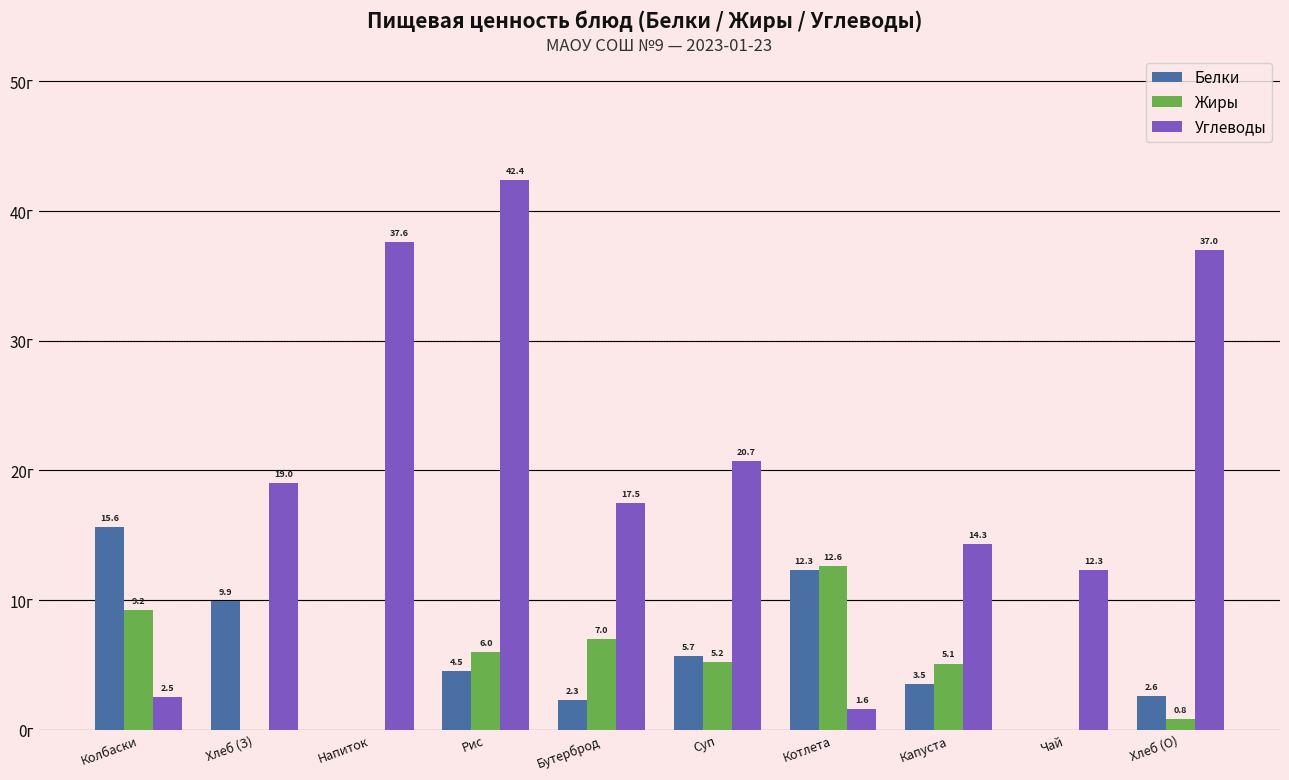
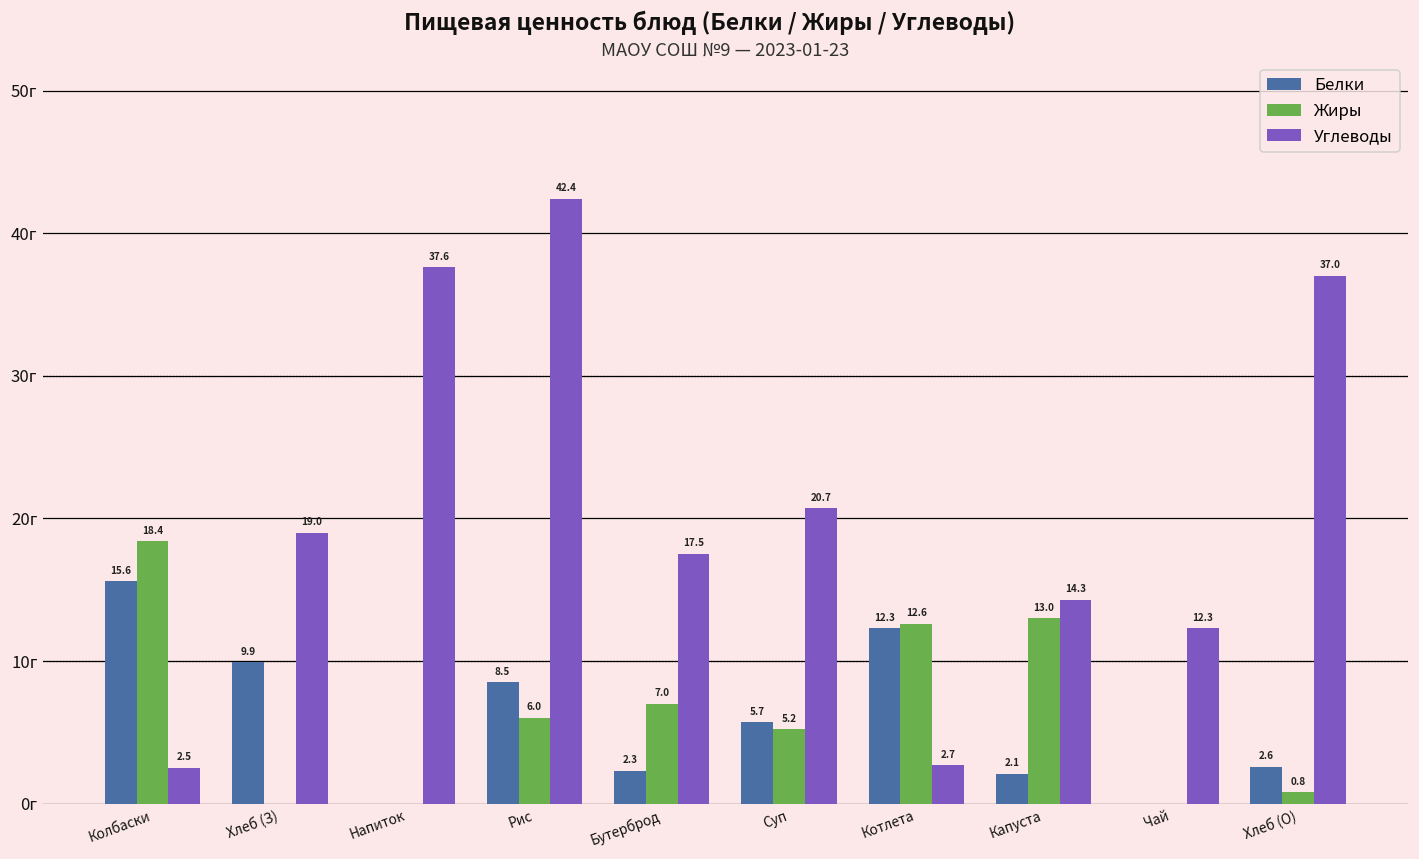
Жиры, Колбаски: 9.2 -> 18.4
Белки, Рис: 4.5 -> 8.5
Углеводы, Котлета: 1.6 -> 2.7
Белки, Капуста: 3.5 -> 2.1
Жиры, Капуста: 5.1 -> 13.0
